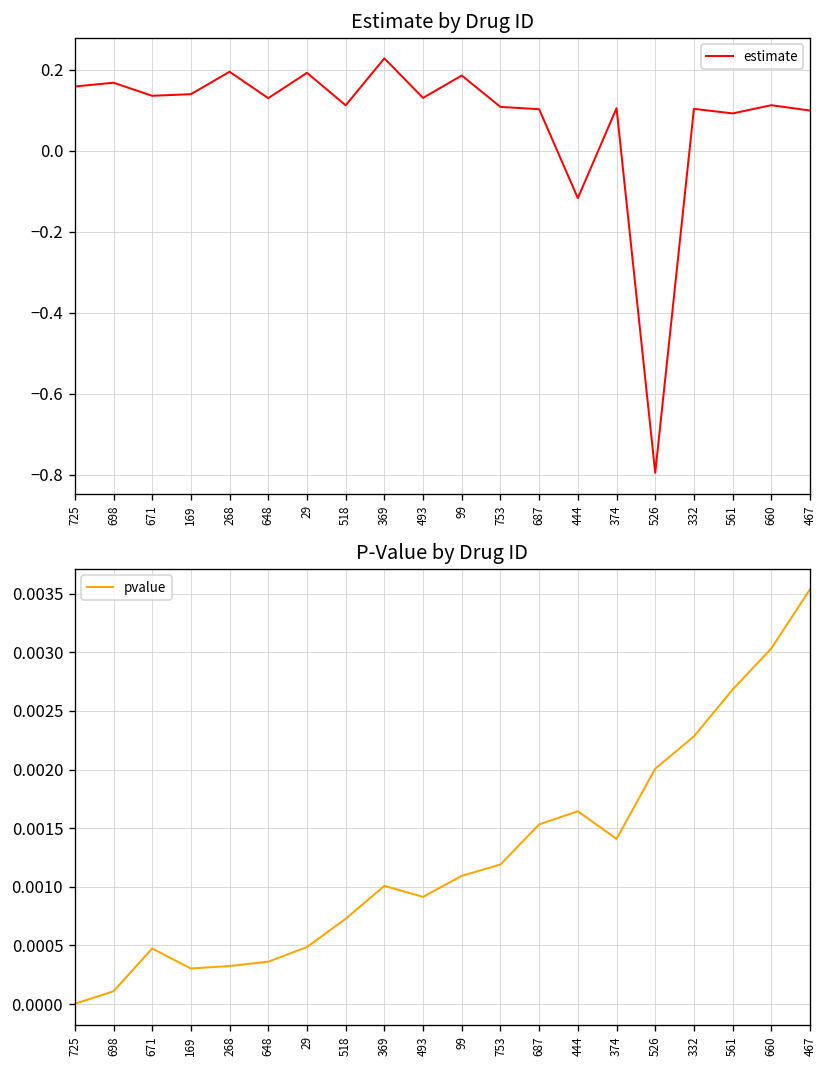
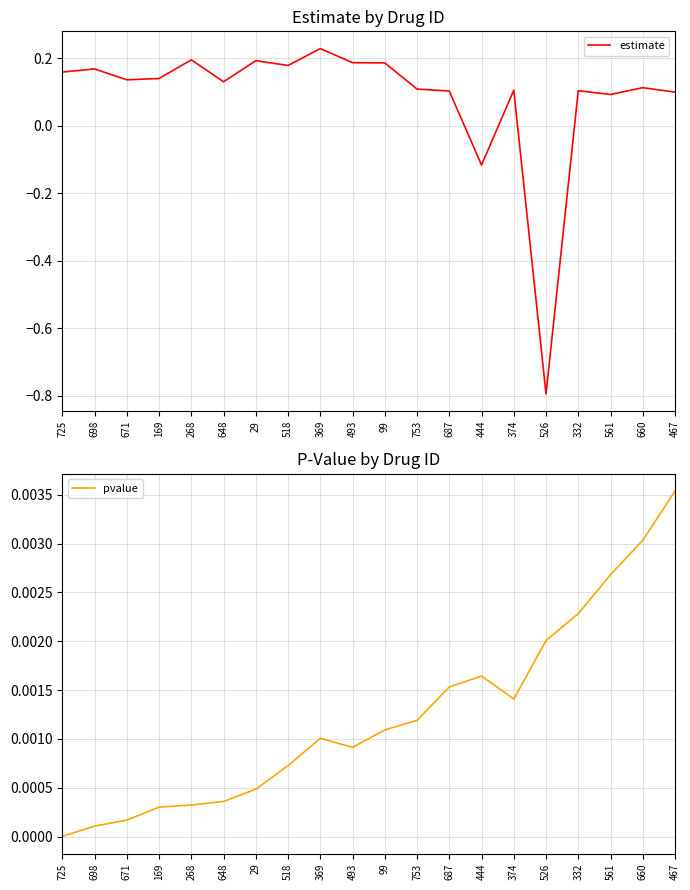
Estimate by Drug ID, 518: 0.11 -> 0.18
Estimate by Drug ID, 493: 0.13 -> 0.19
P-Value by Drug ID, 671: 0.0005 -> 0.0002
